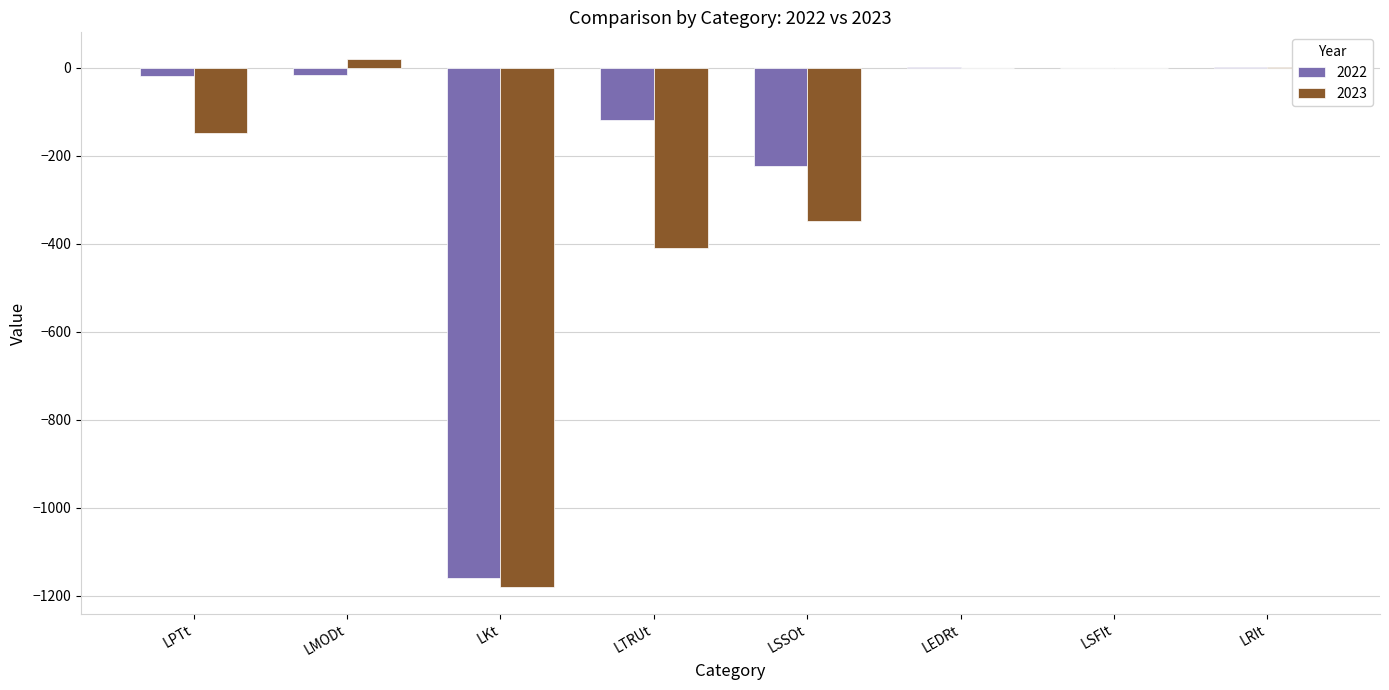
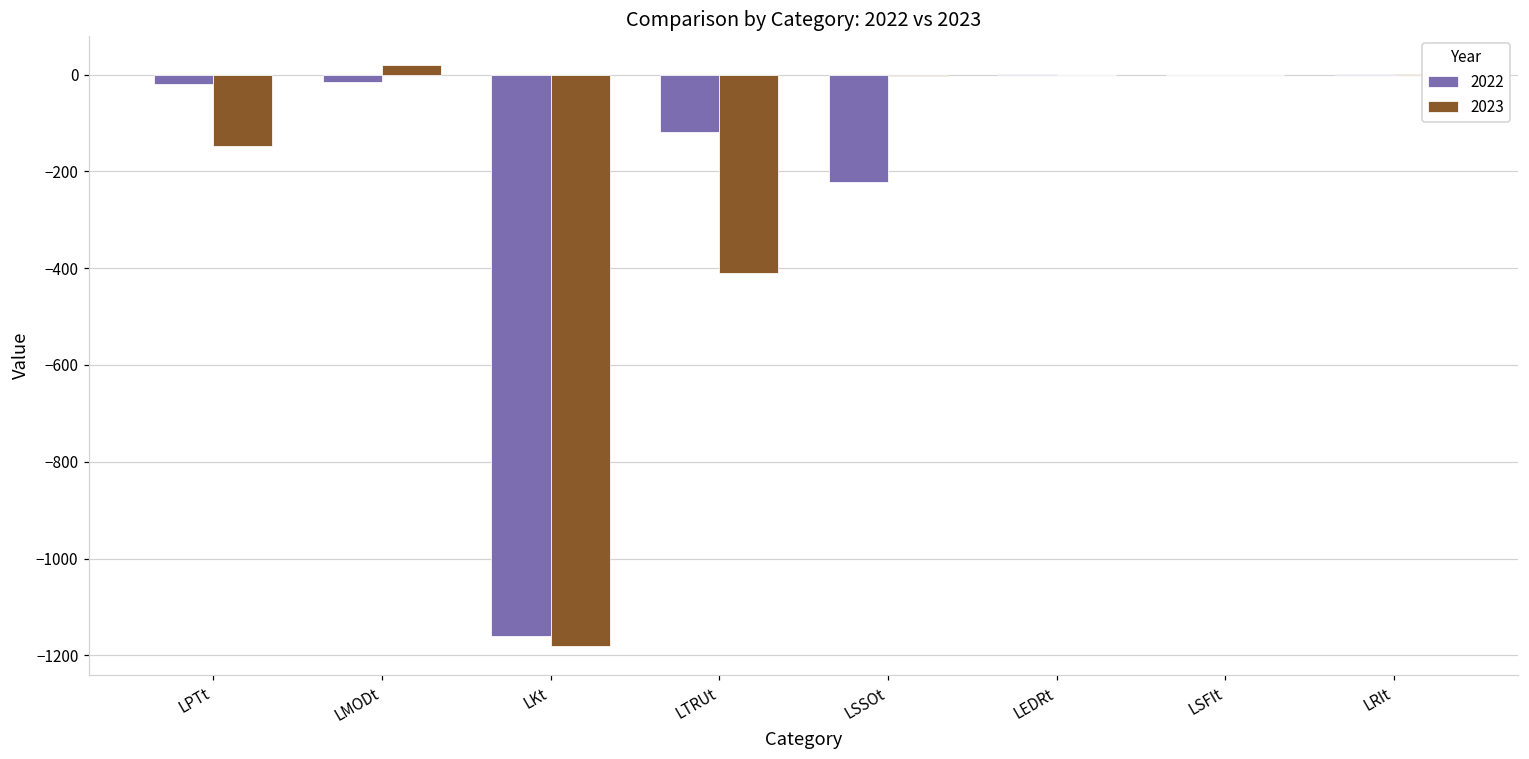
2023, LSSOt: -350 -> 0
